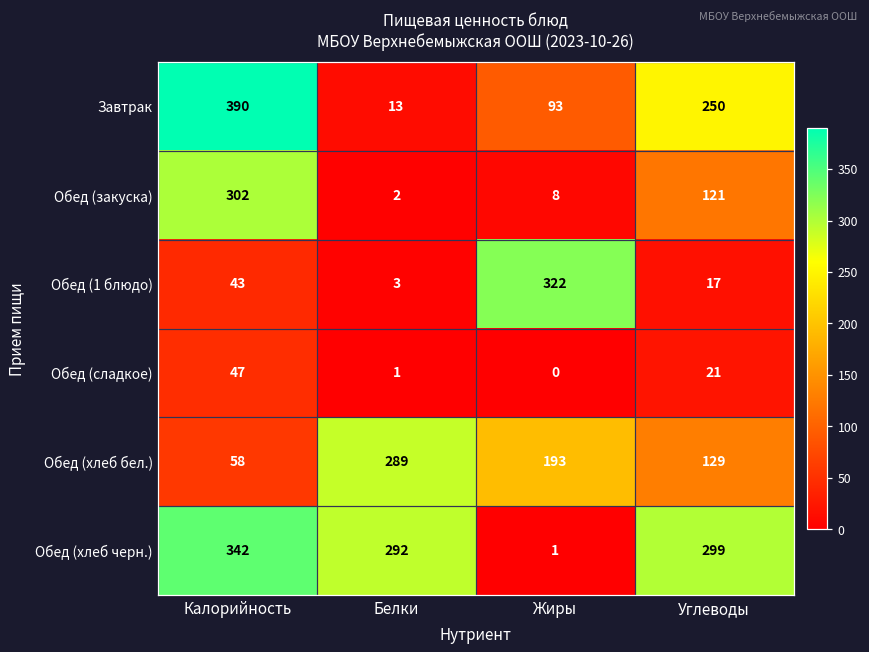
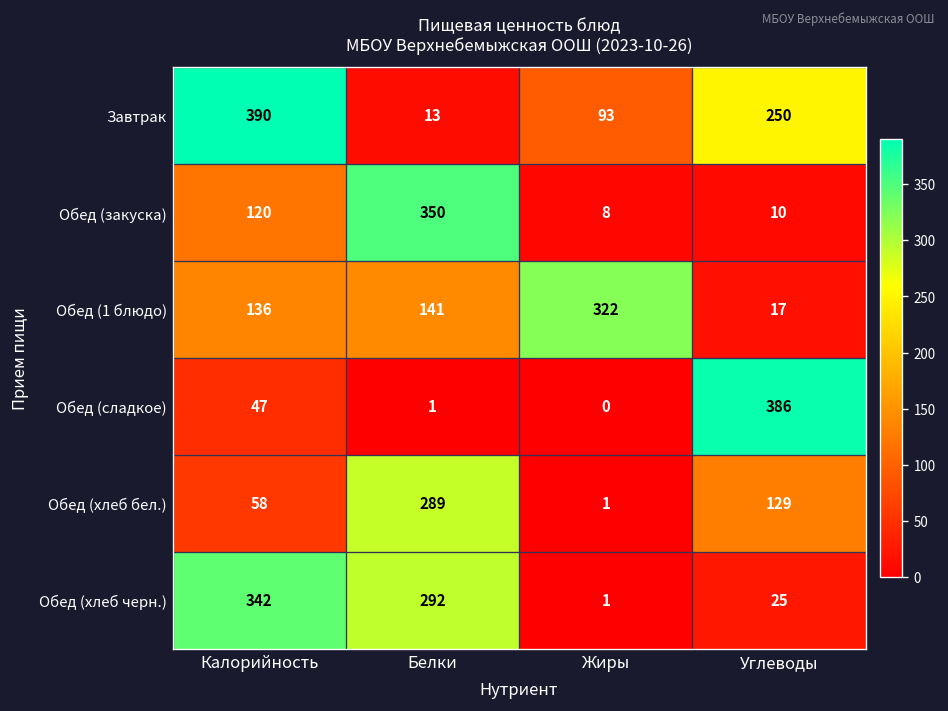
Обед (закуска), Калорийность: 302 -> 120
Обед (закуска), Белки: 2 -> 350
Обед (закуска), Углеводы: 121 -> 10
Обед (1 блюдо), Калорийность: 43 -> 136
Обед (1 блюдо), Белки: 3 -> 141
Обед (сладкое), Углеводы: 21 -> 386
Обед (хлеб бел.), Жиры: 193 -> 1
Обед (хлеб черн.), Углеводы: 299 -> 25
